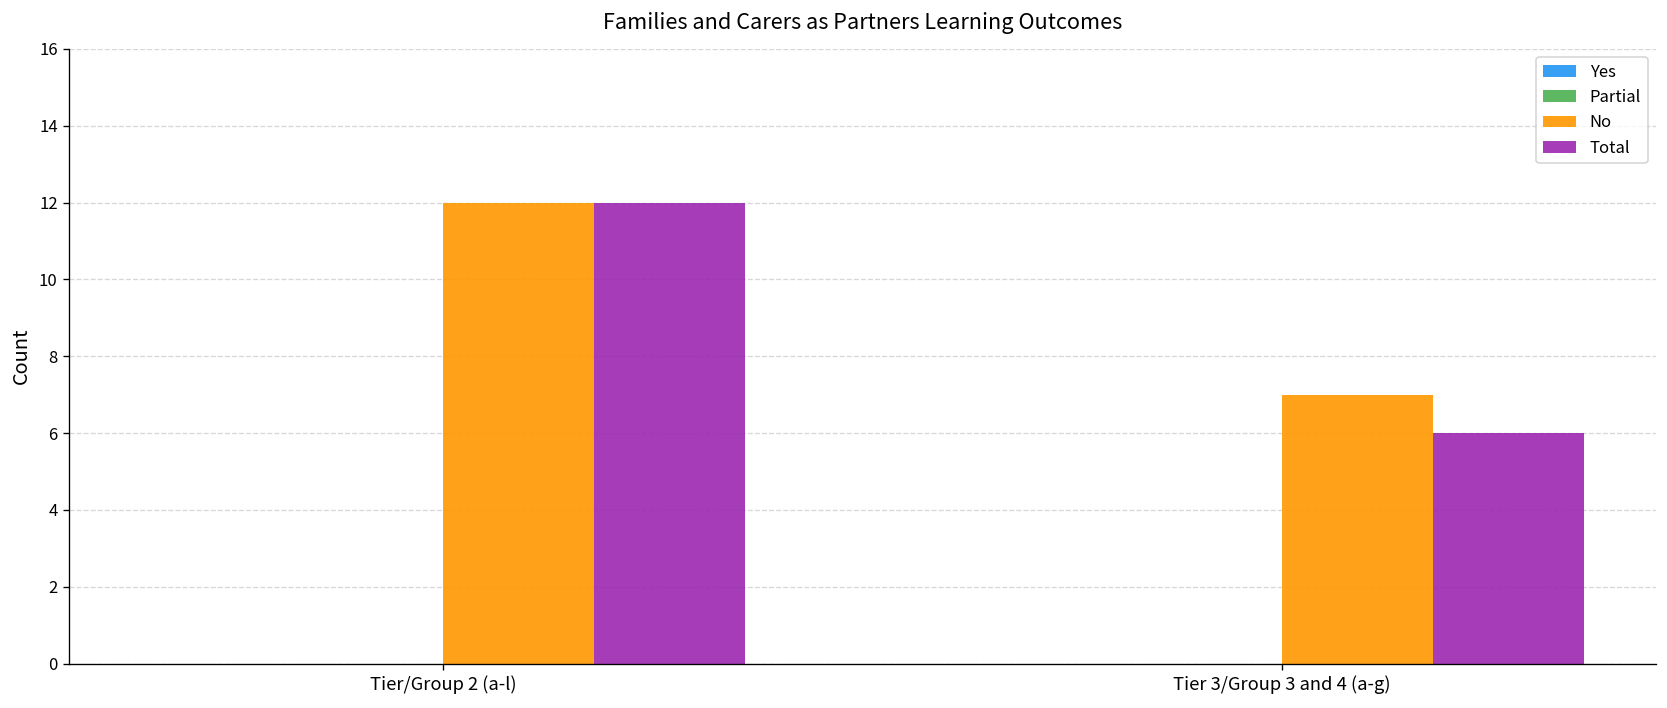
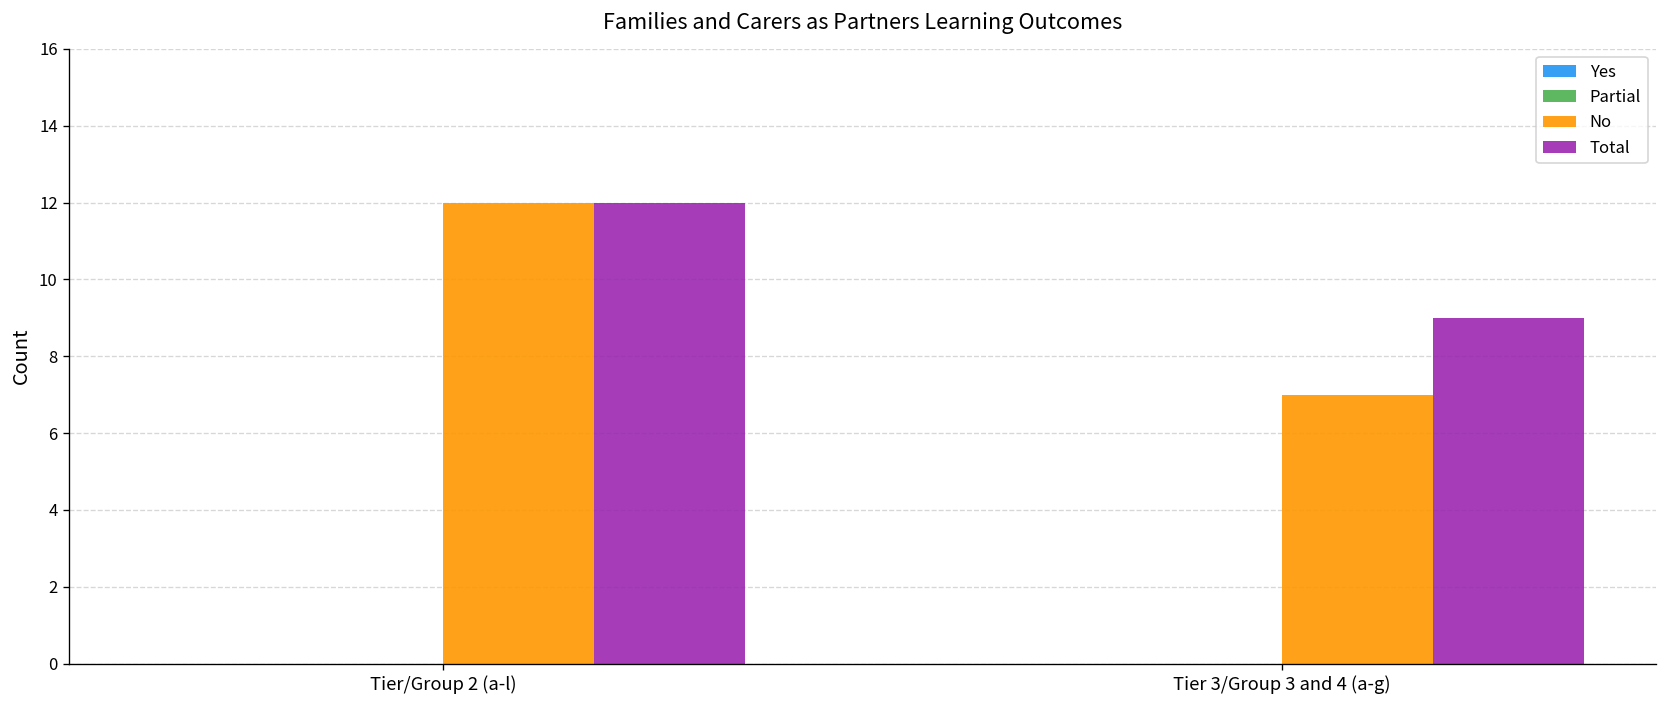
Total, Tier 3/Group 3 and 4 (a-g): 6 -> 9
